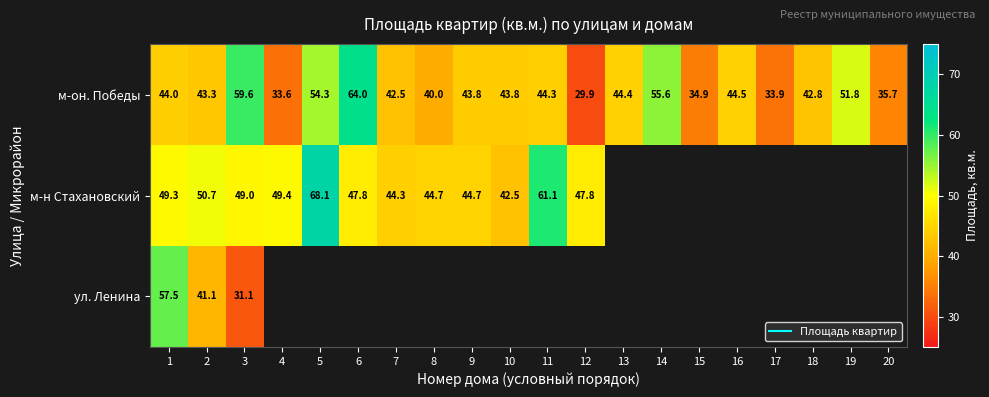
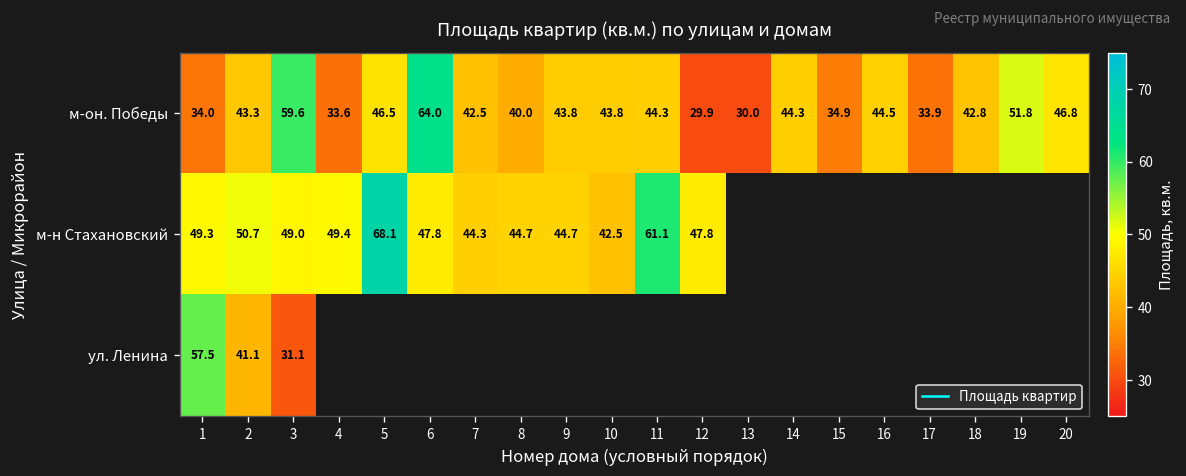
м-он. Победы, 1: 44.0 -> 34.0
м-он. Победы, 5: 54.3 -> 46.5
м-он. Победы, 13: 44.4 -> 30.0
м-он. Победы, 14: 55.6 -> 44.3
м-он. Победы, 20: 35.7 -> 46.8
